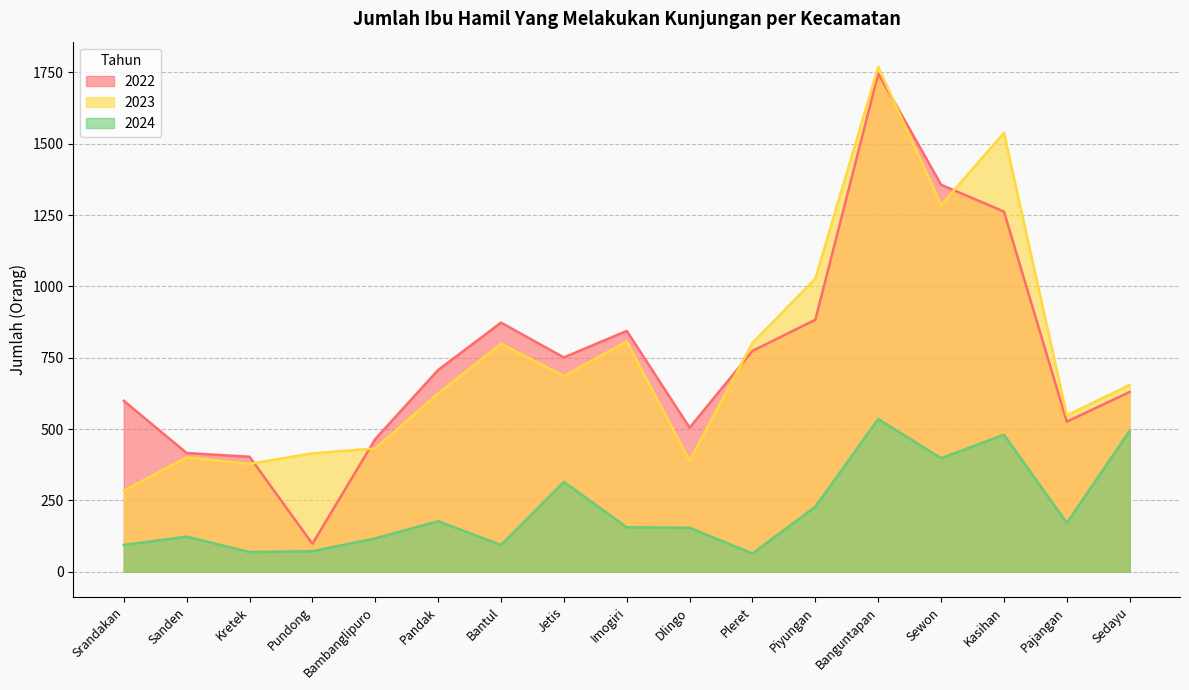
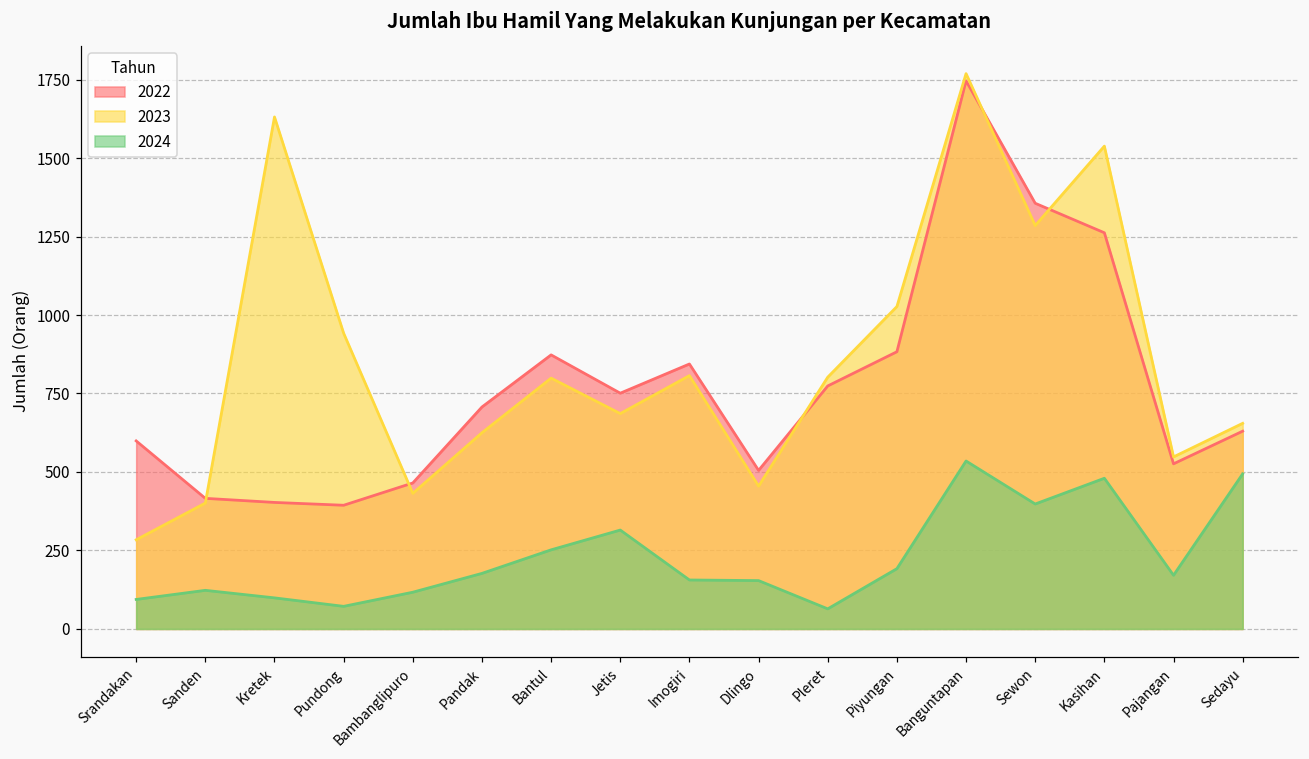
2023, Kretek: 380 -> 1630
2024, Kretek: 70 -> 100
2022, Pundong: 100 -> 390
2023, Pundong: 420 -> 940
2024, Bantul: 90 -> 250
2023, Dlingo: 390 -> 460
2024, Piyungan: 230 -> 190
